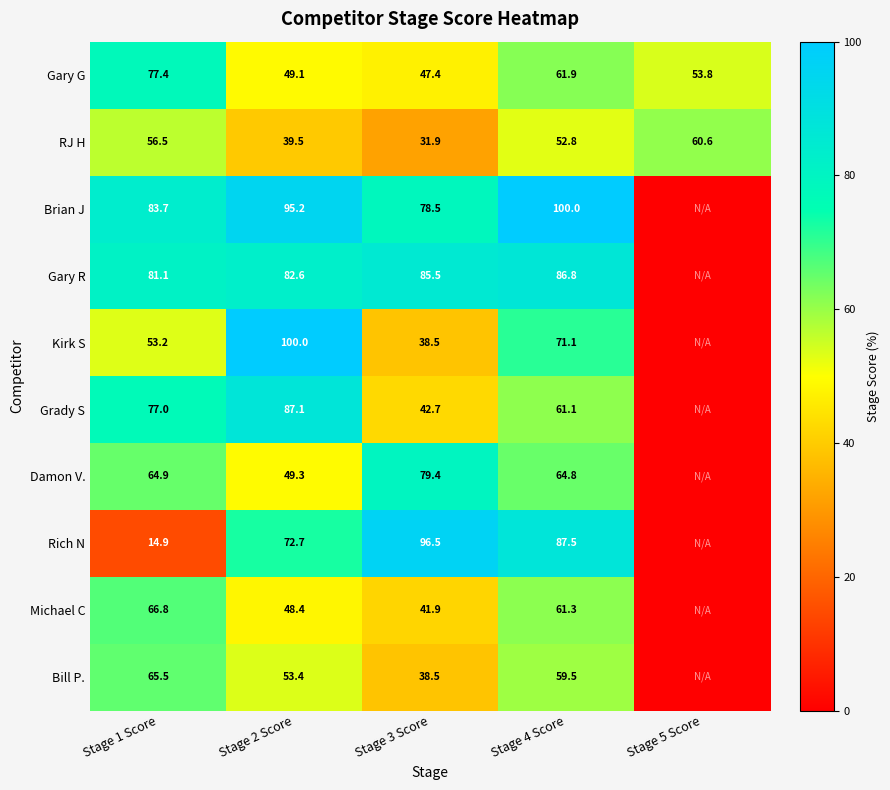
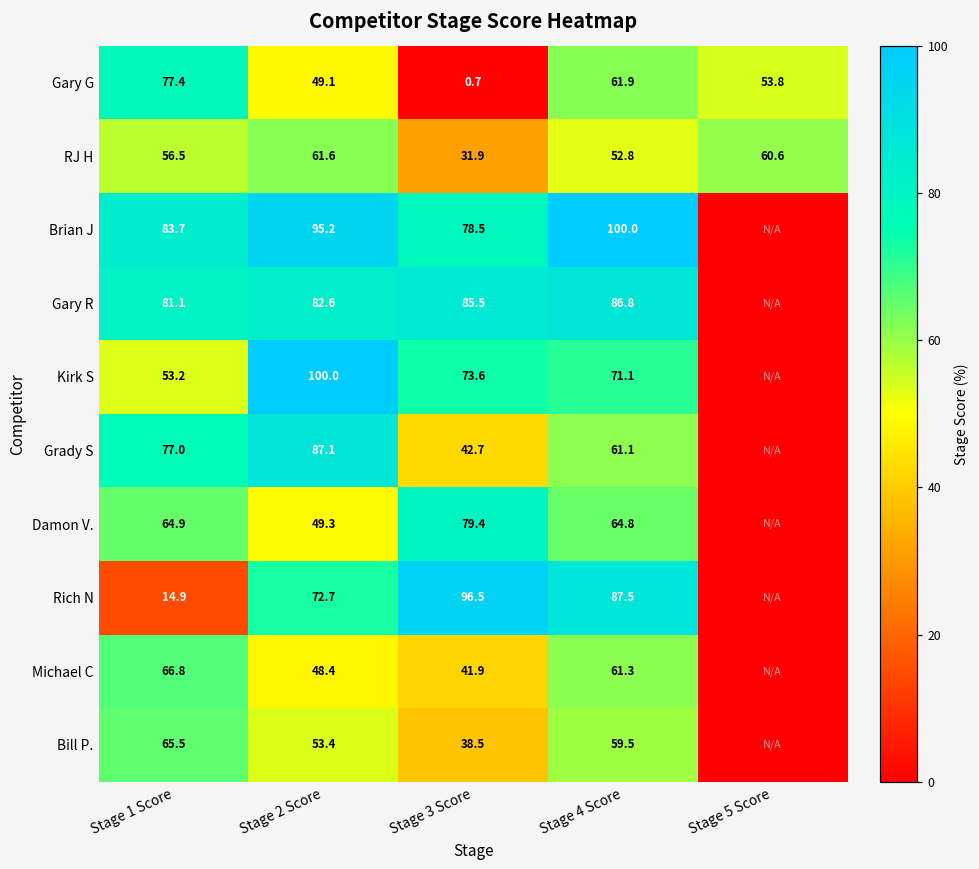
Gary G, Stage 3 Score: 47.4 -> 0.7
RJ H, Stage 2 Score: 39.5 -> 61.6
Kirk S, Stage 3 Score: 38.5 -> 73.6
